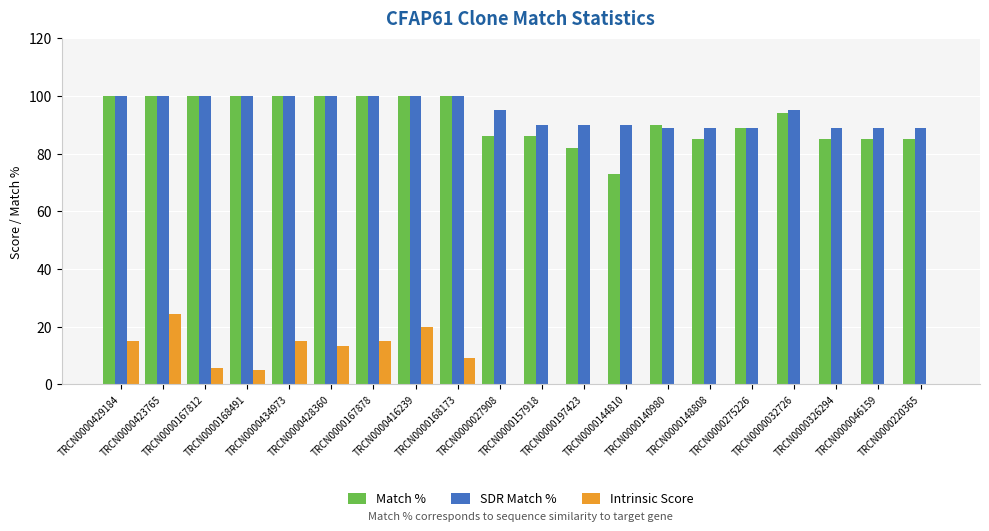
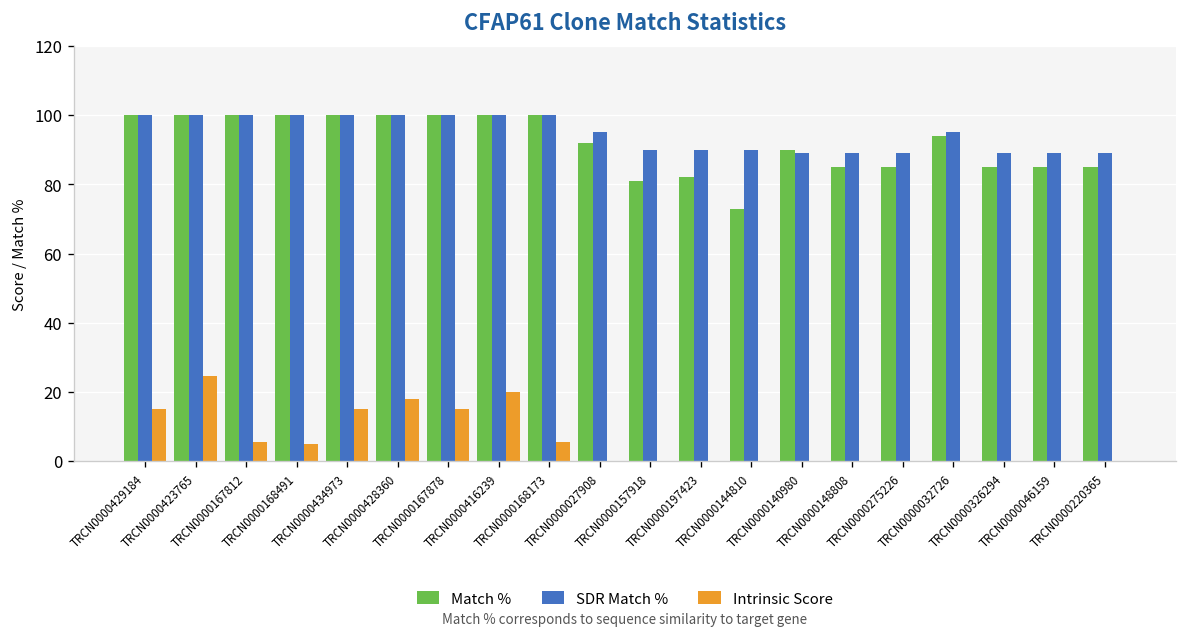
Intrinsic Score, TRCN0000428360: 13 -> 18
Intrinsic Score, TRCN0000168173: 9 -> 6
Match %, TRCN0000027908: 86 -> 92
Match %, TRCN0000157918: 86 -> 81
Match %, TRCN0000275226: 89 -> 85
